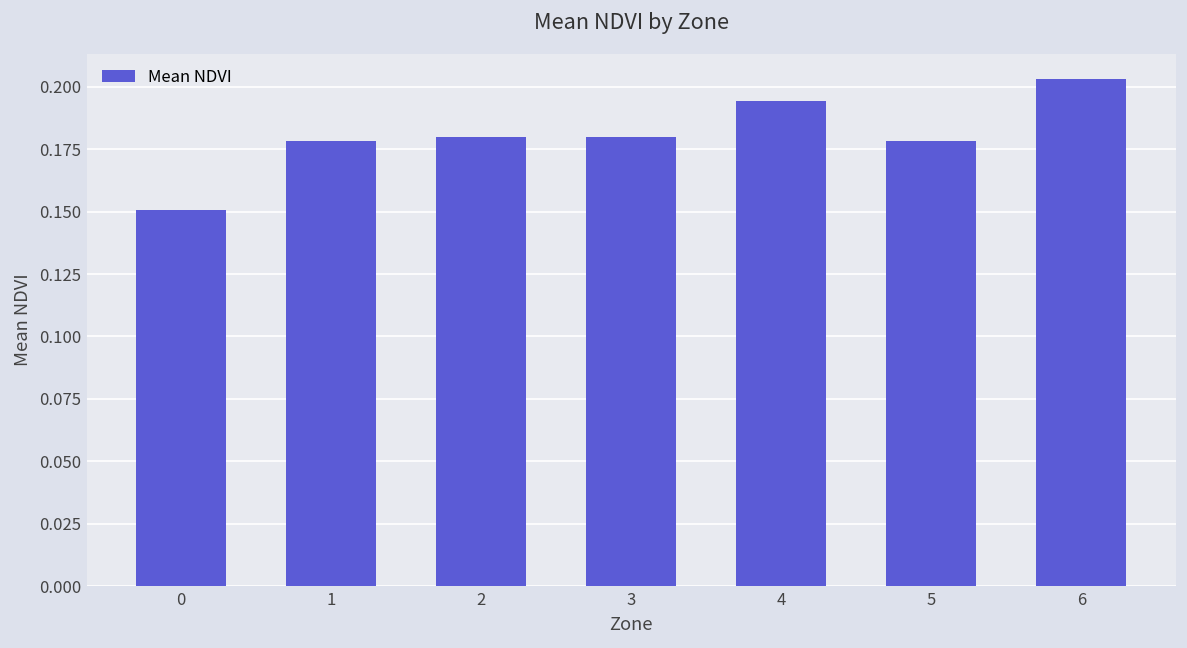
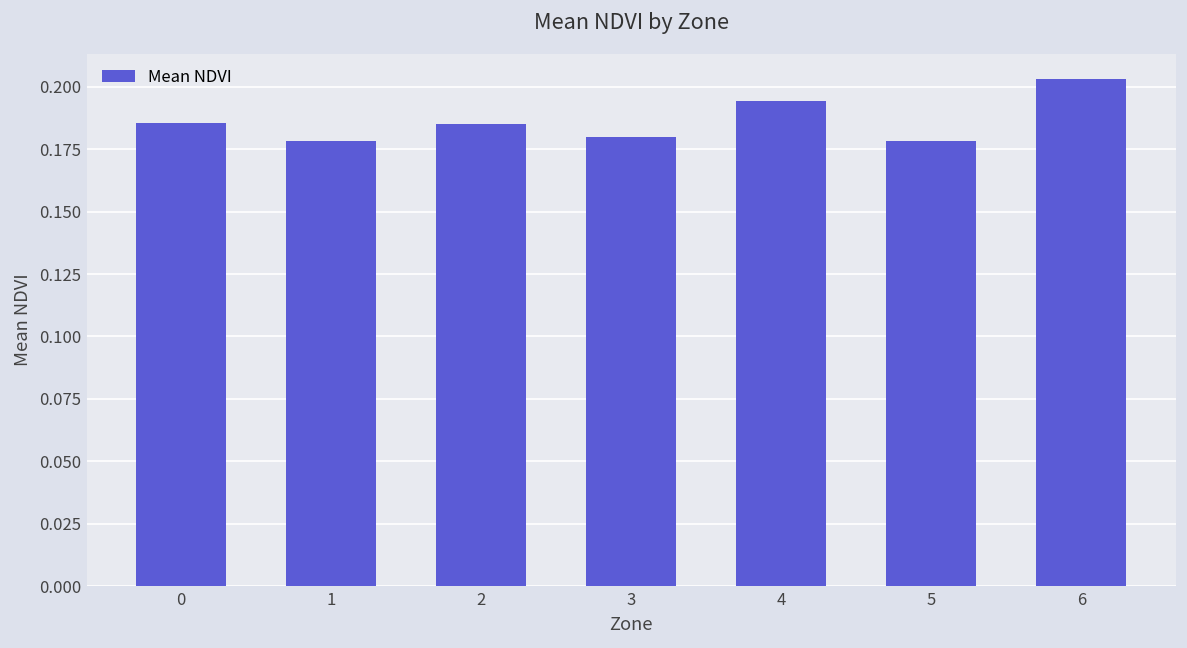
0: 0.151 -> 0.186
2: 0.180 -> 0.185
